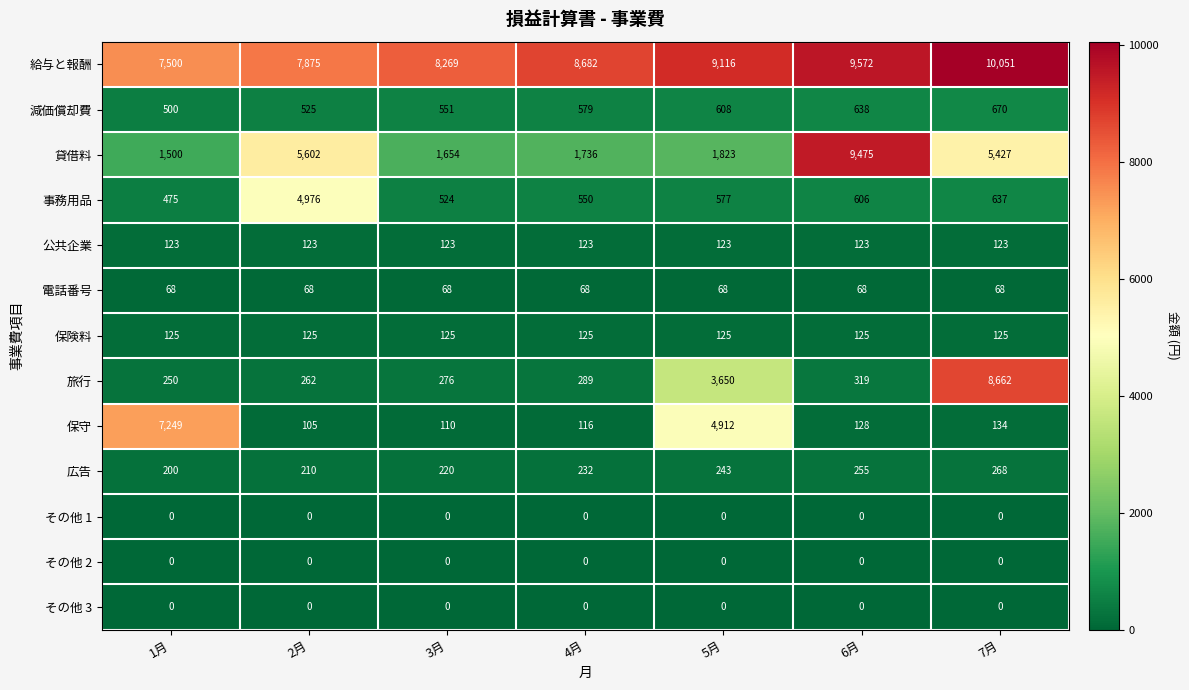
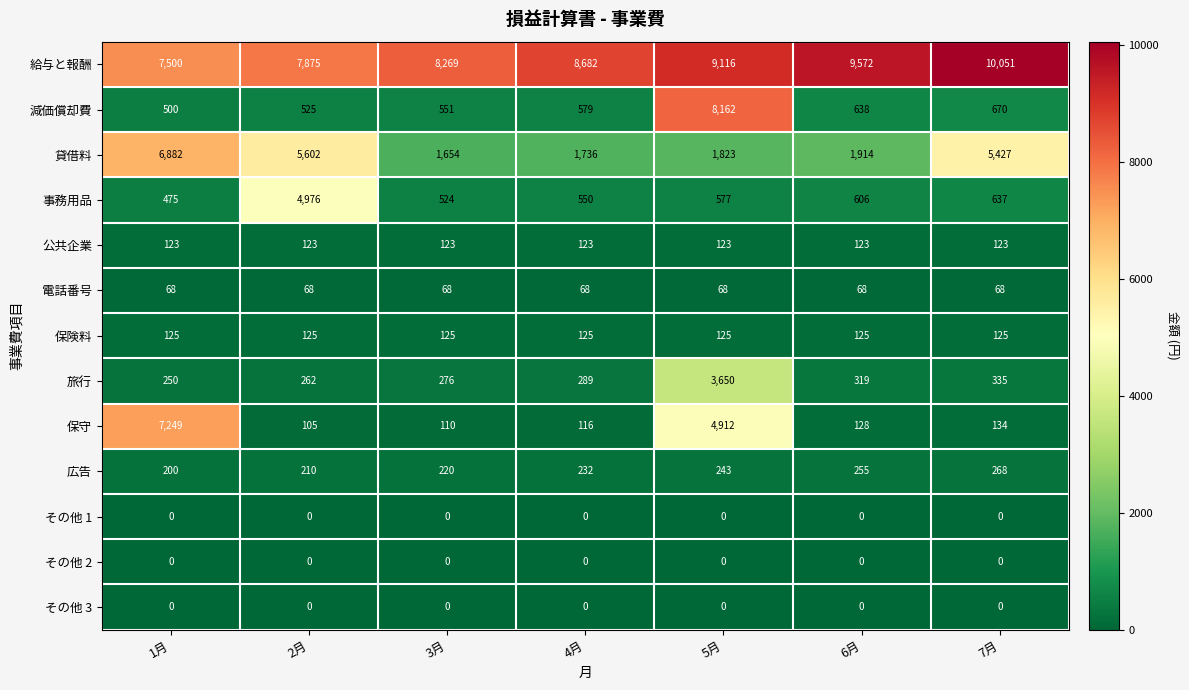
減価償却費, 5月: 608 -> 8,162
貸借料, 1月: 1,500 -> 6,882
貸借料, 6月: 9,475 -> 1,914
旅行, 7月: 8,662 -> 335
